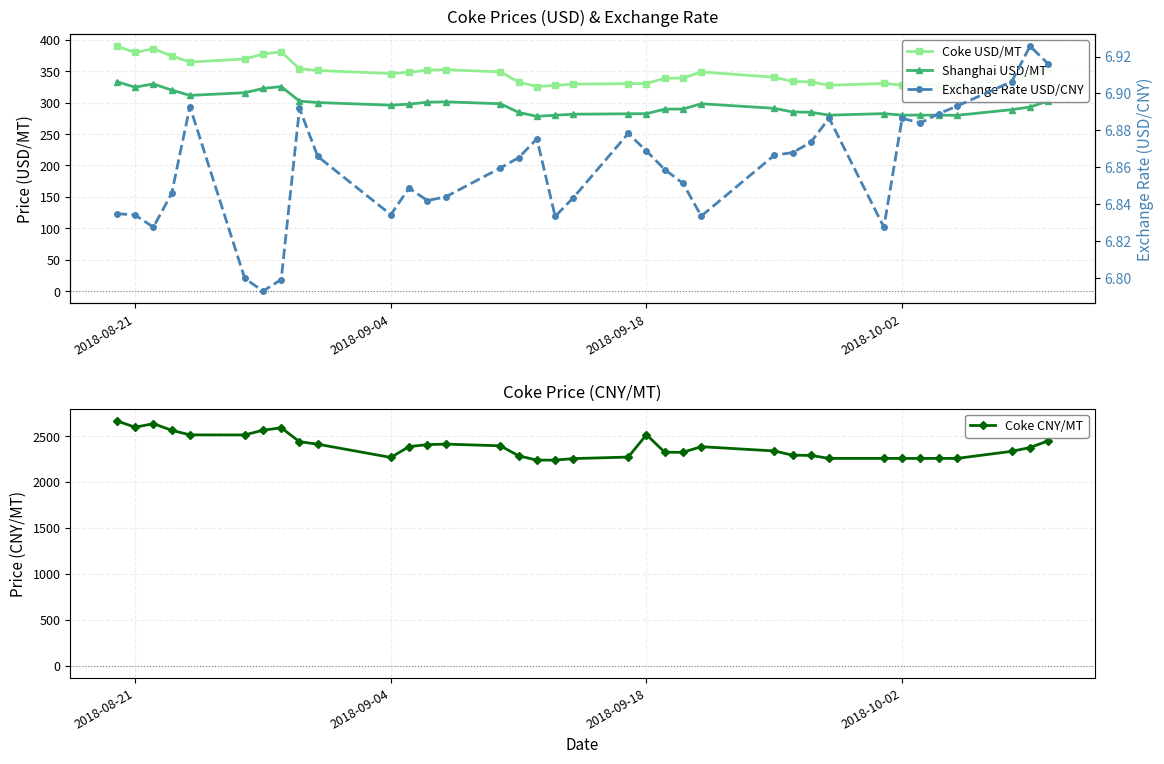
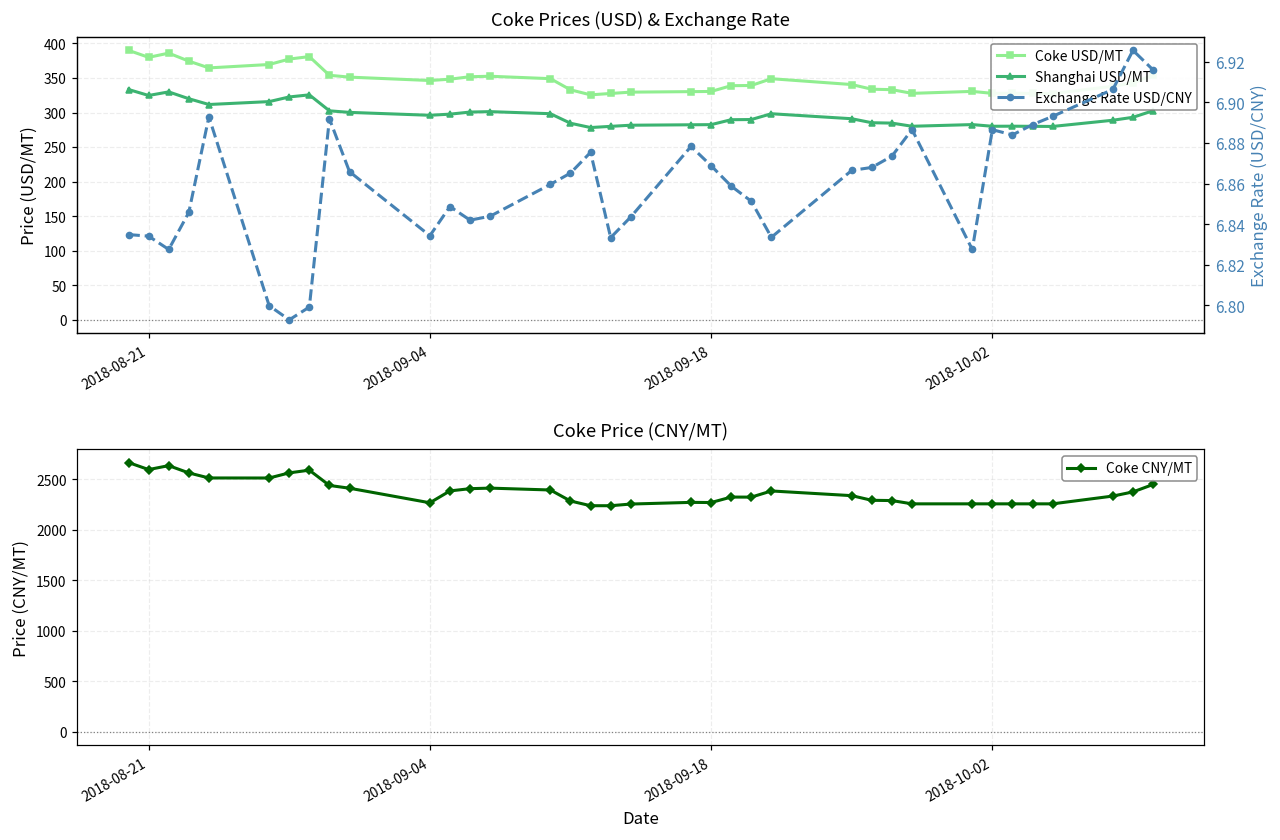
Coke Price (CNY/MT), 2018-09-18: 2500 -> 2300
